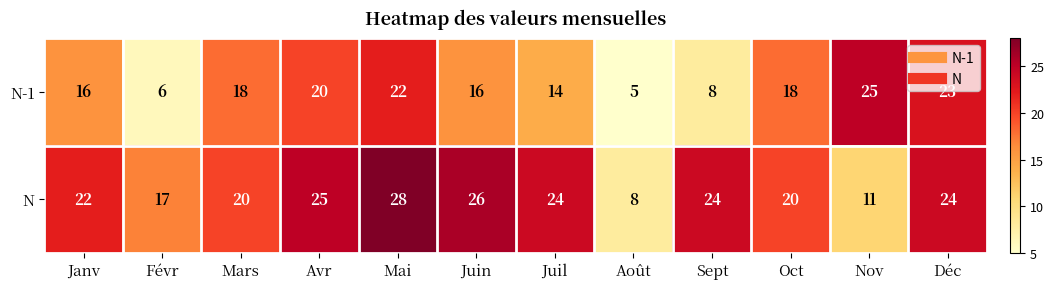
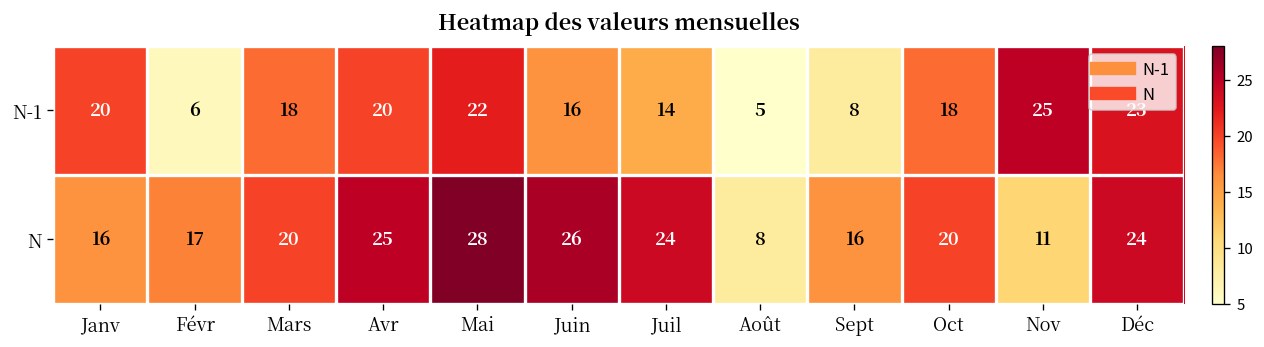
N-1, Janv: 16 -> 20
N, Janv: 22 -> 16
N, Sept: 24 -> 16
